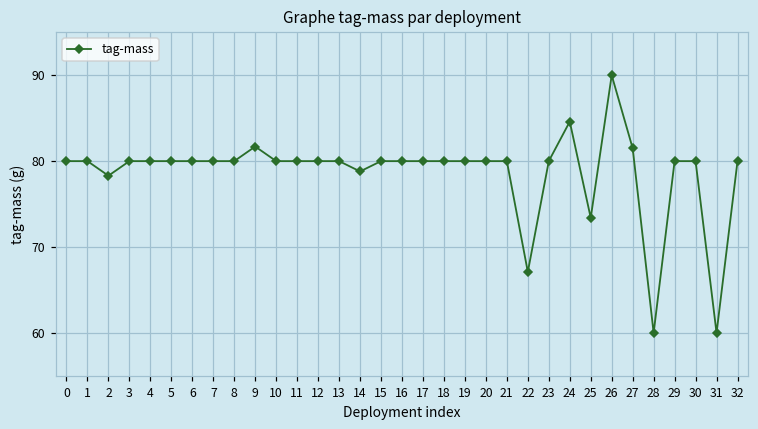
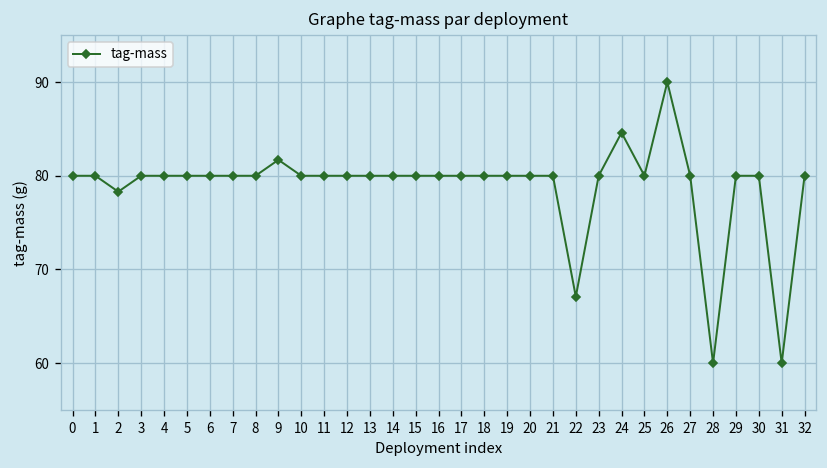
14: 79 -> 80
25: 73 -> 80
27: 82 -> 80
